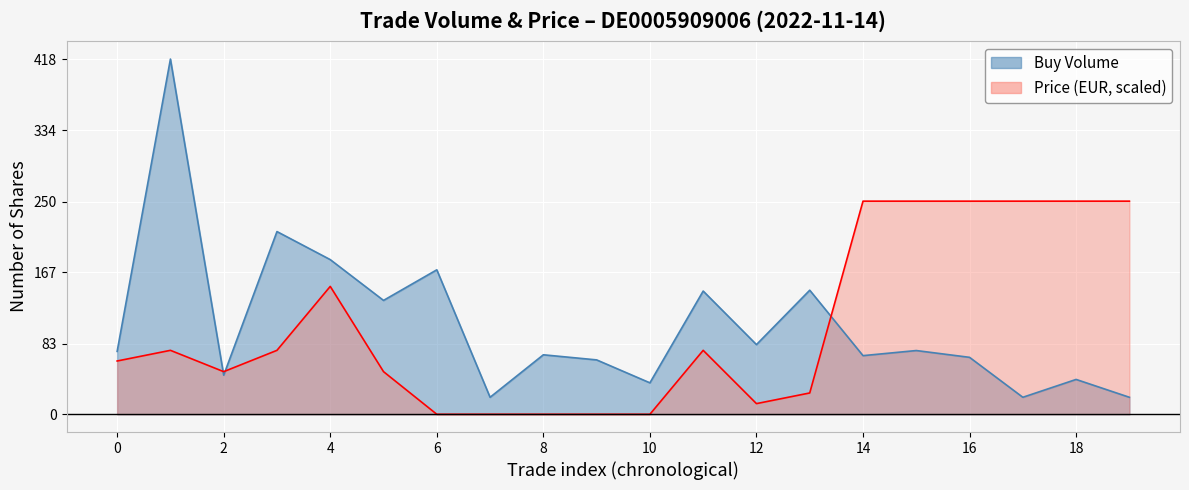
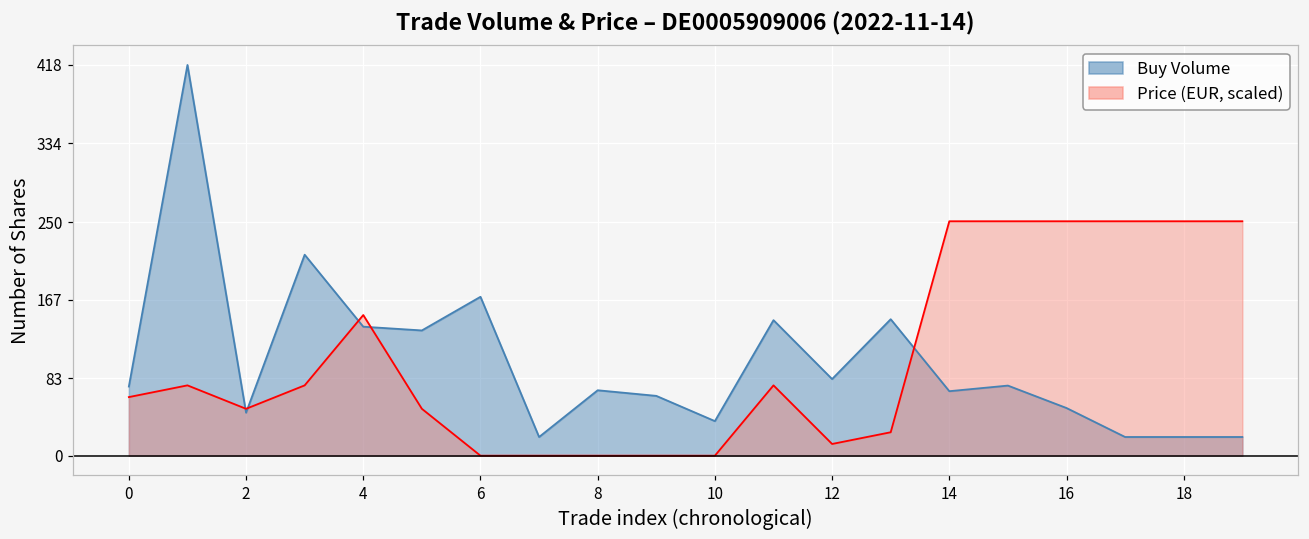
Buy Volume, 4: 180 -> 140
Buy Volume, 16: 70 -> 50
Buy Volume, 18: 40 -> 20
